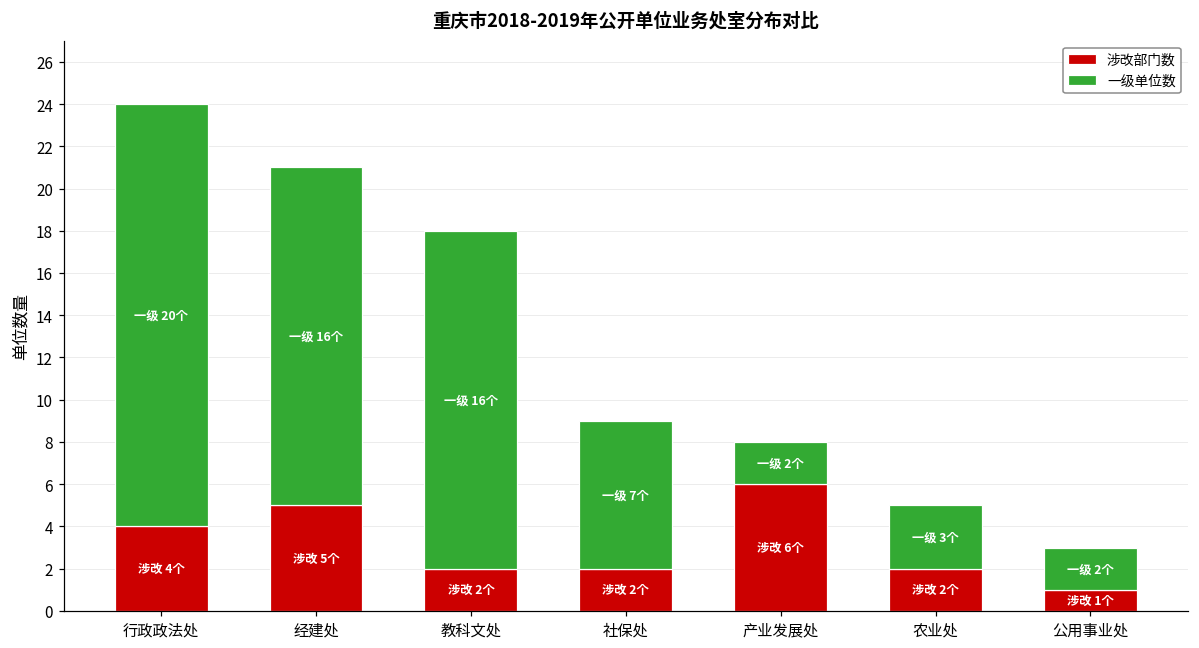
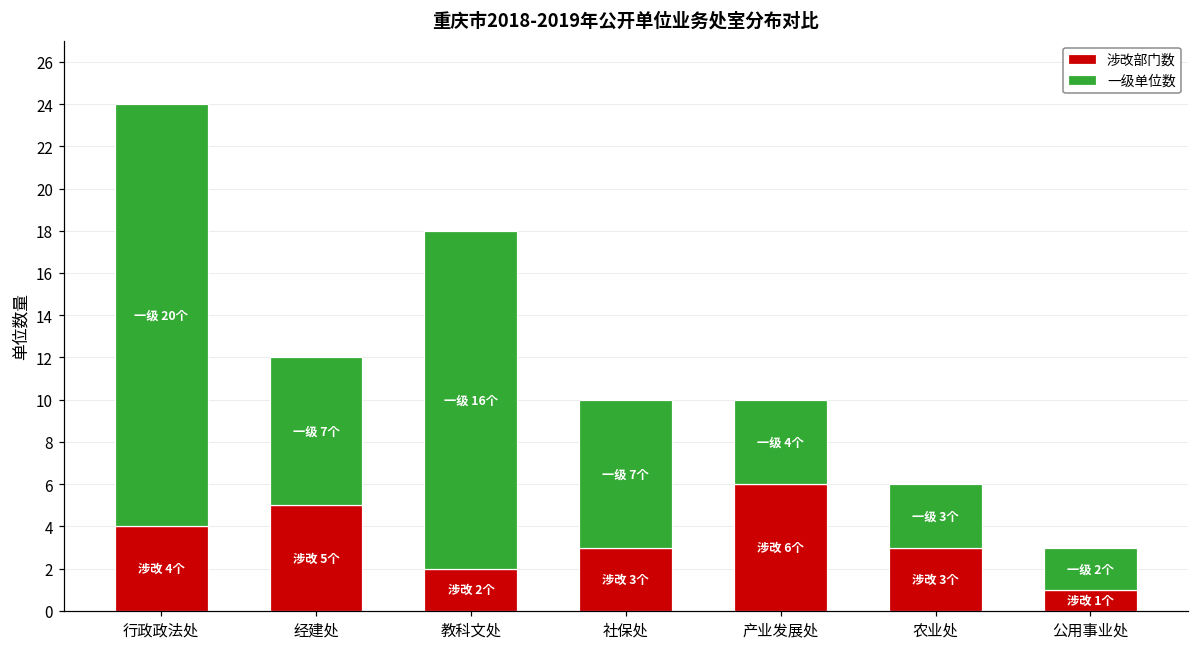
一级单位数, 经建处: 16个 -> 7个
涉改部门数, 社保处: 2个 -> 3个
一级单位数, 产业发展处: 2个 -> 4个
涉改部门数, 农业处: 2个 -> 3个
